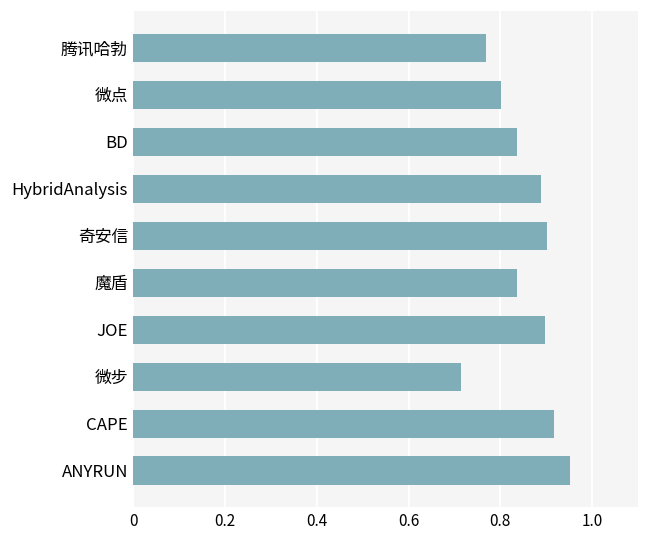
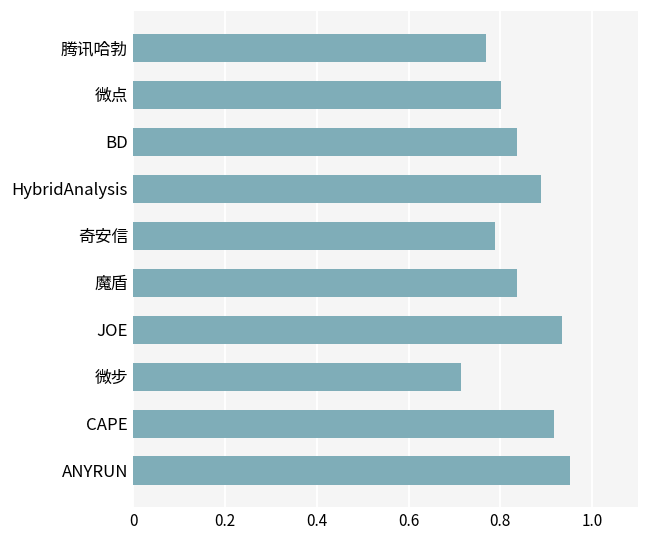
奇安信: 0.90 -> 0.79
JOE: 0.90 -> 0.93
